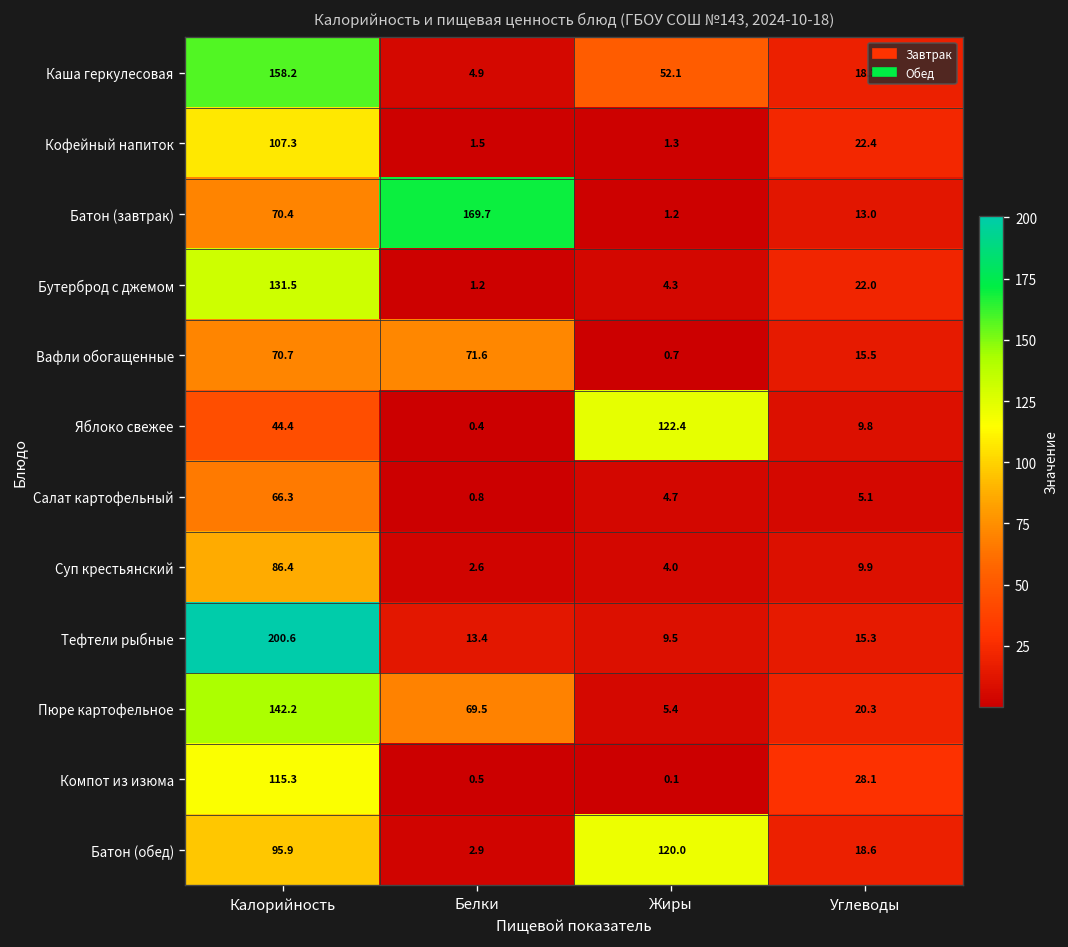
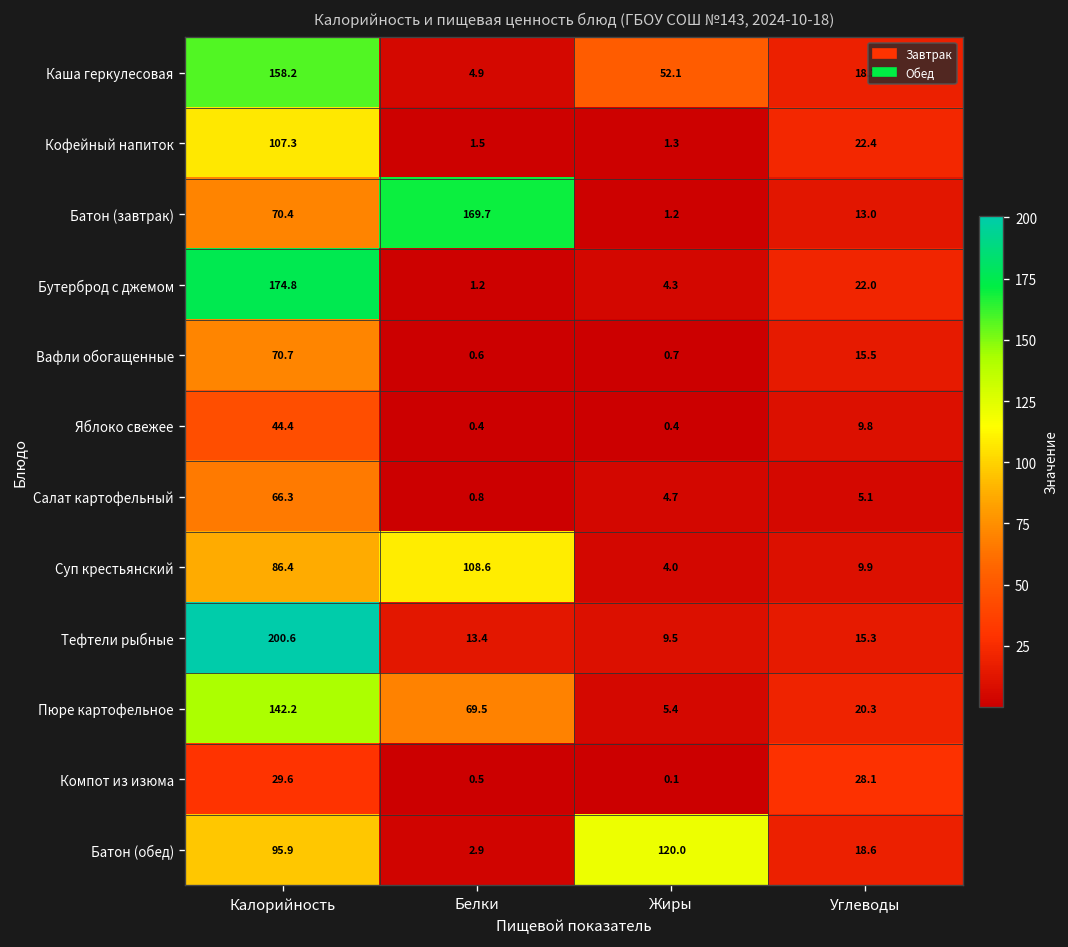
Бутерброд с джемом, Калорийность: 131.5 -> 174.8
Вафли обогащенные, Белки: 71.6 -> 0.6
Яблоко свежее, Жиры: 122.4 -> 0.4
Суп крестьянский, Белки: 2.6 -> 108.6
Компот из изюма, Калорийность: 115.3 -> 29.6
